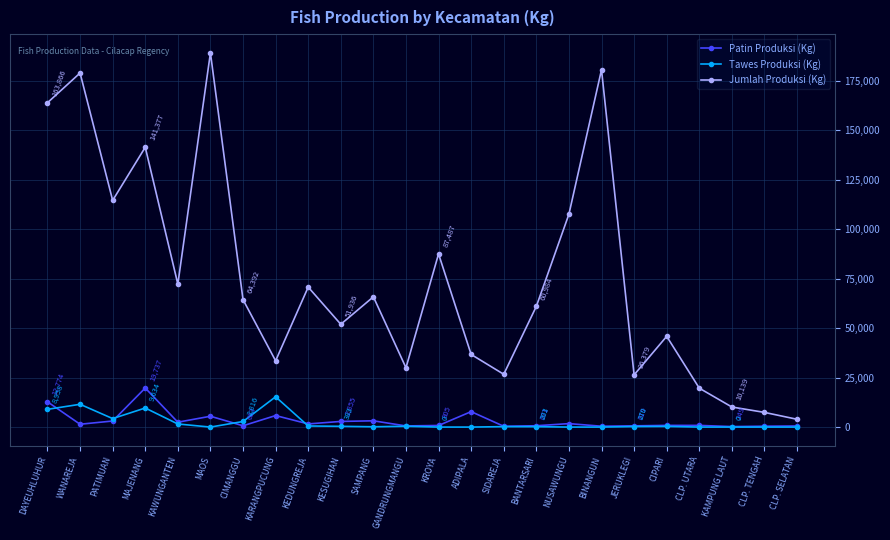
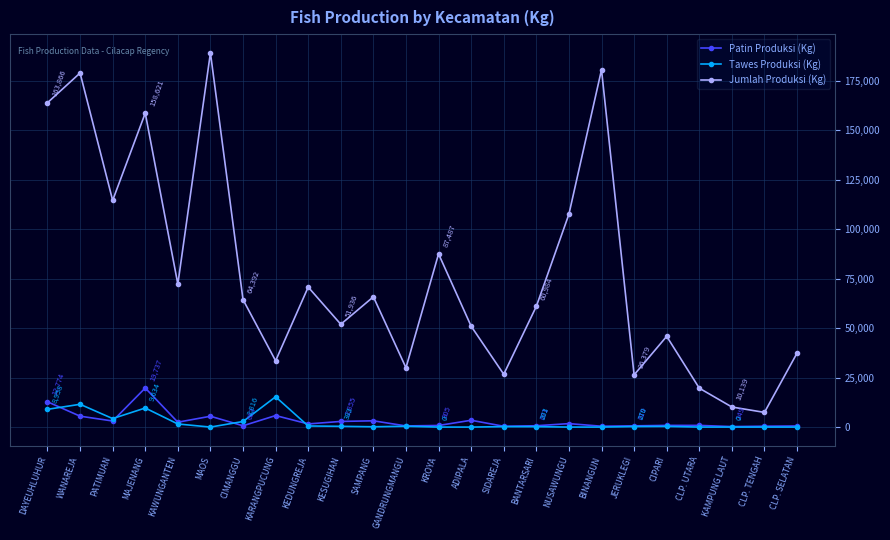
Patin Produksi (Kg), WANAREJA: 1,000 -> 6,000
Jumlah Produksi (Kg), MAJENANG: 141,377 -> 158,621
Patin Produksi (Kg), ADIPALA: 8,000 -> 3,000
Jumlah Produksi (Kg), ADIPALA: 37,000 -> 51,000
Jumlah Produksi (Kg), CLP. SELATAN: 4,000 -> 37,000
